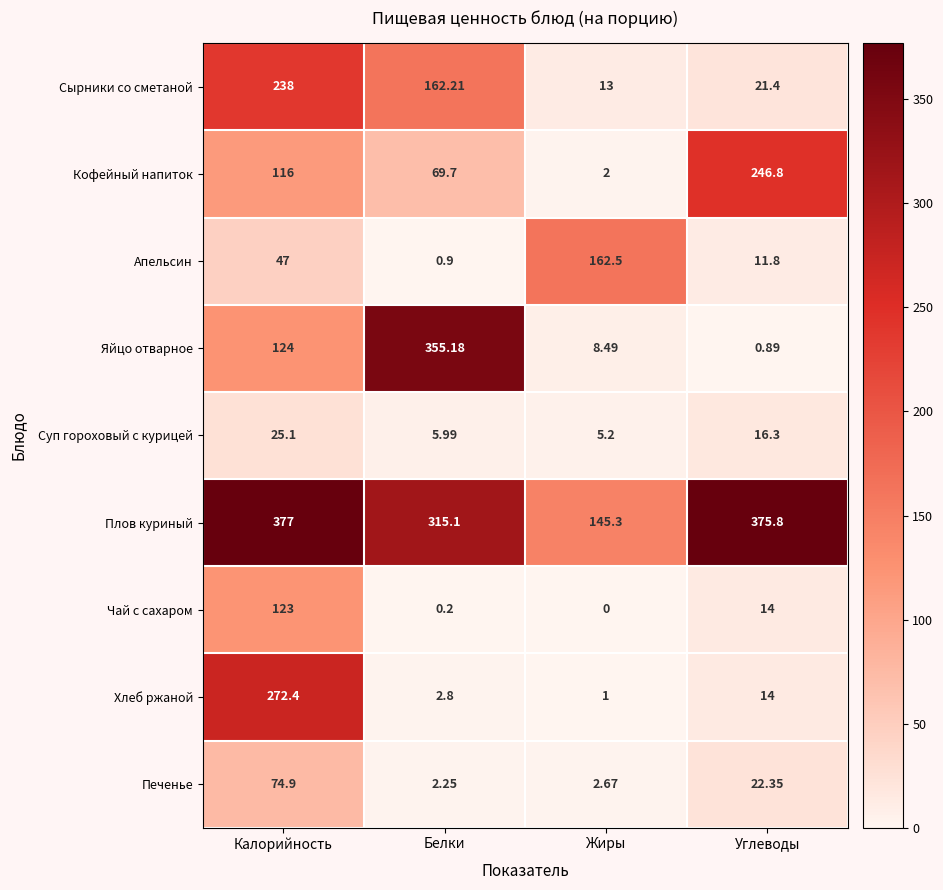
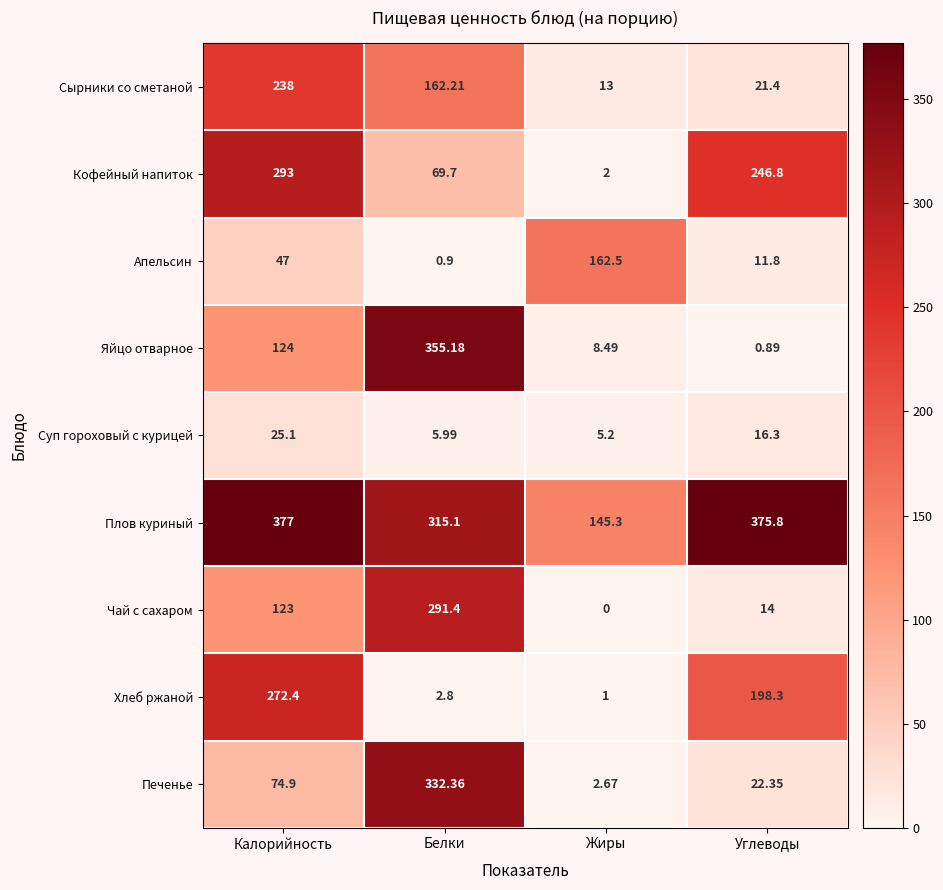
Кофейный напиток, Калорийность: 116 -> 293
Чай с сахаром, Белки: 0.2 -> 291.4
Хлеб ржаной, Углеводы: 14 -> 198.3
Печенье, Белки: 2.25 -> 332.36
